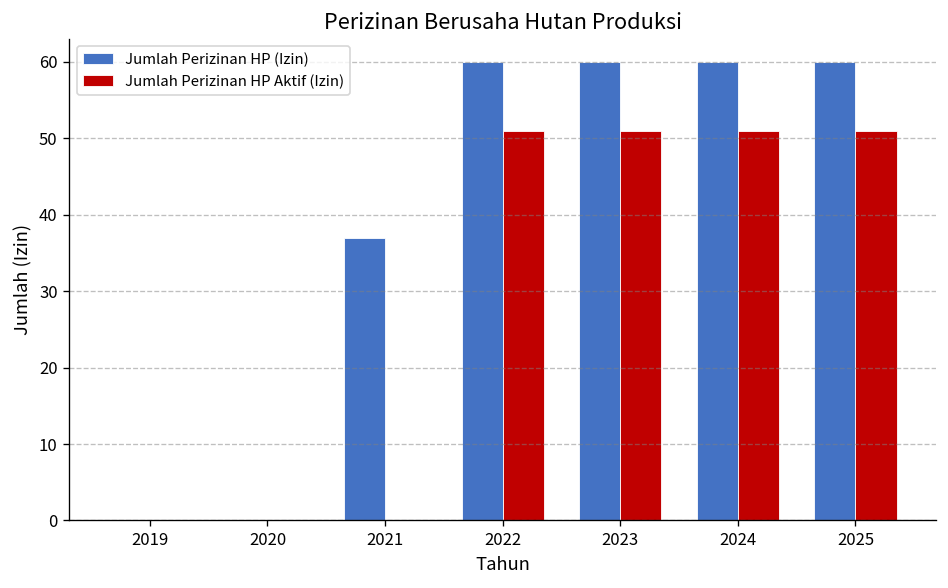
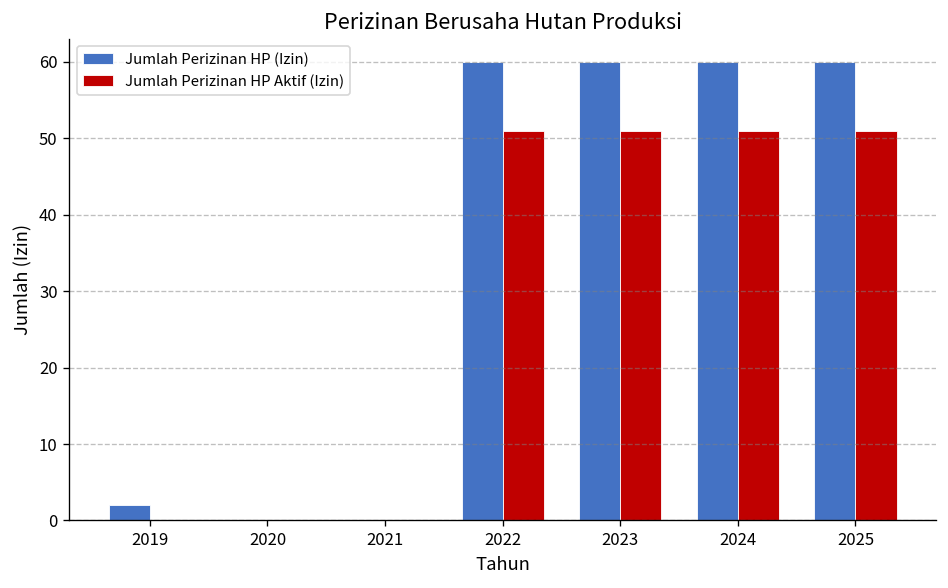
Jumlah Perizinan HP (Izin), 2019: 0 -> 2
Jumlah Perizinan HP (Izin), 2021: 37 -> 0
